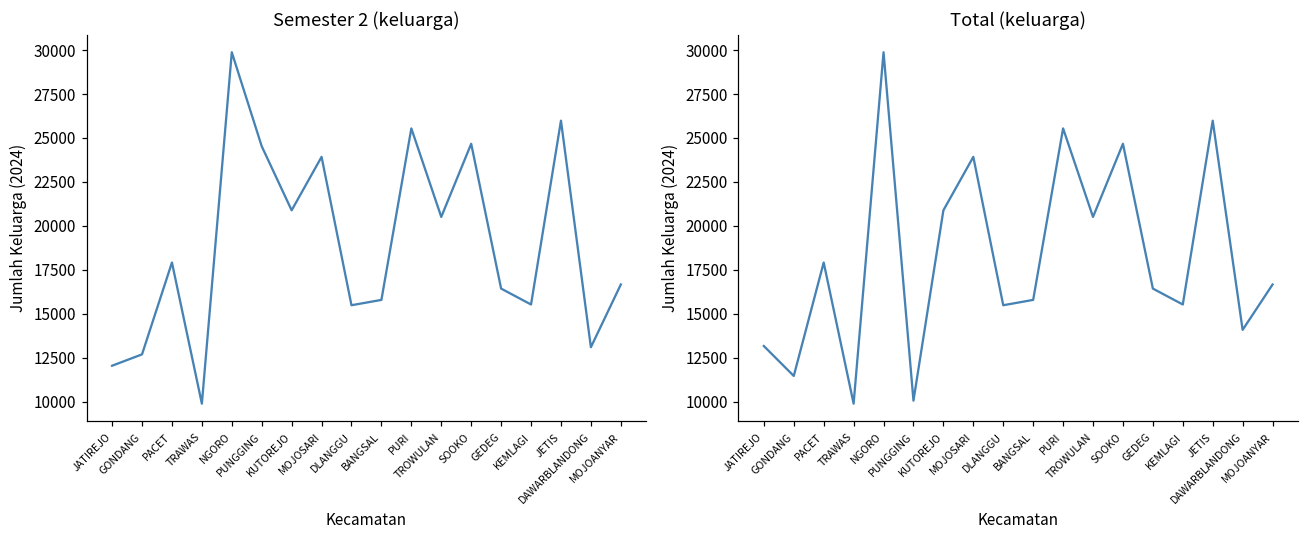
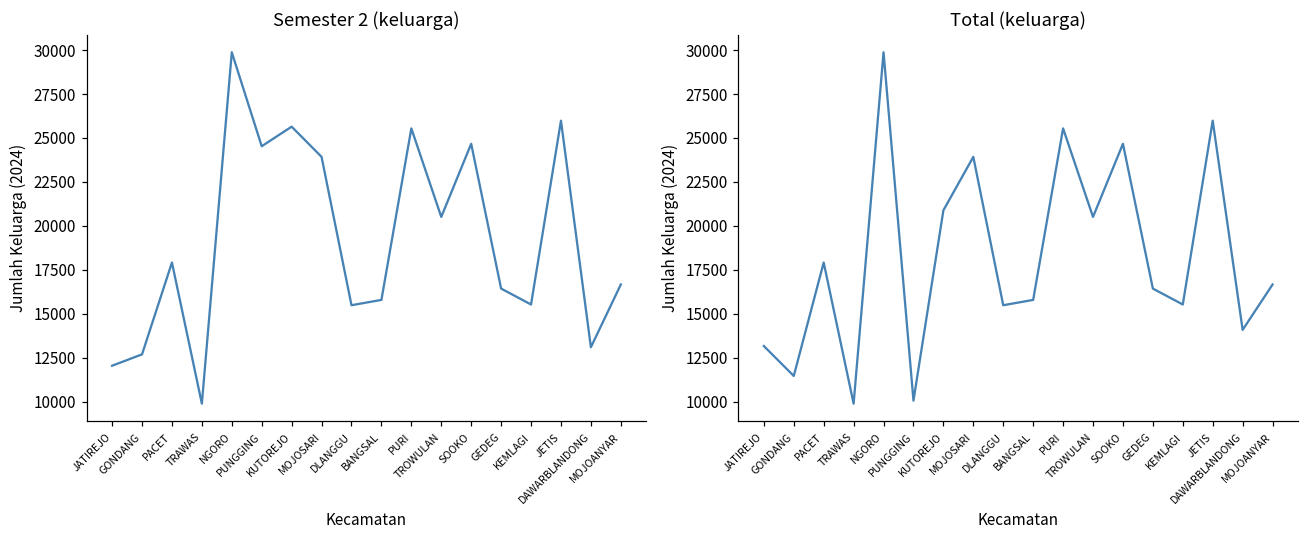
Semester 2 (keluarga), KUTOREJO: 20900 -> 25600
